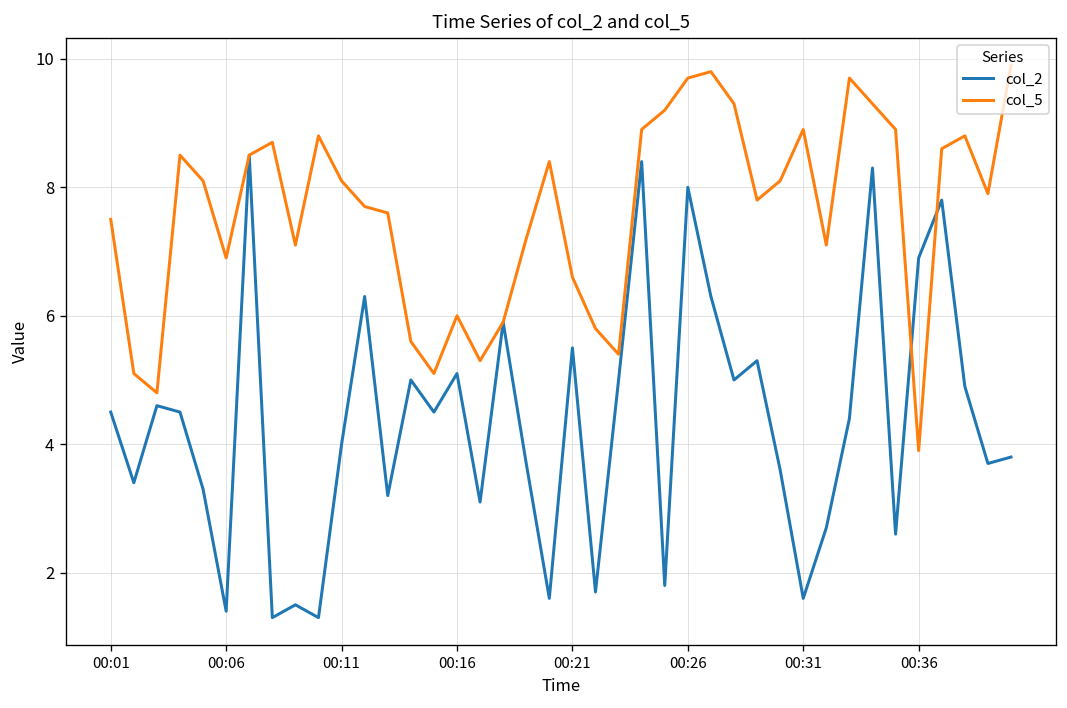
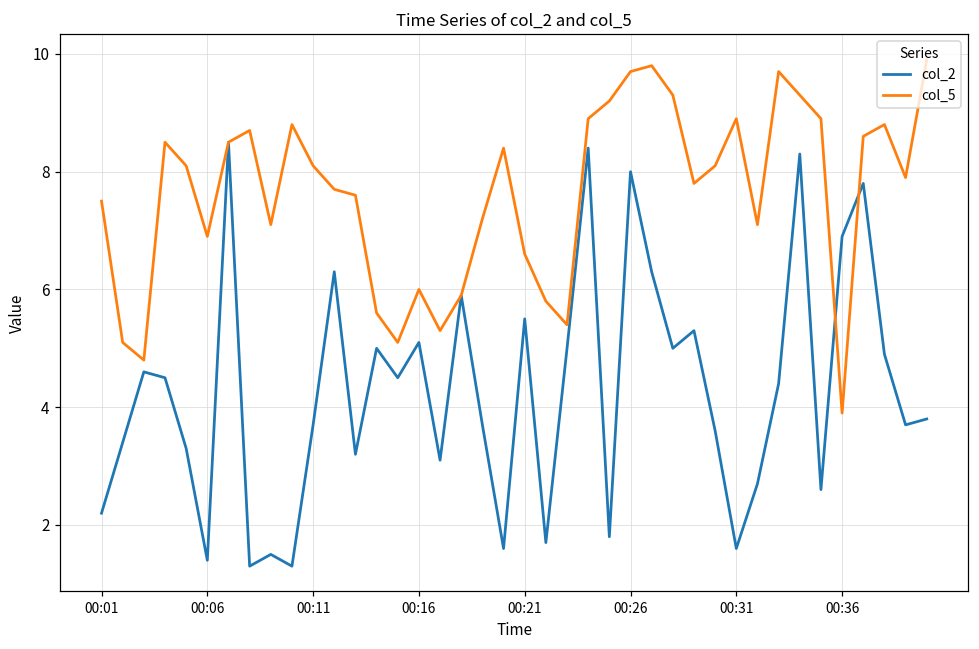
col_2, 00:01: 4.5 -> 2.2
col_2, 00:11: 4.0 -> 3.7
